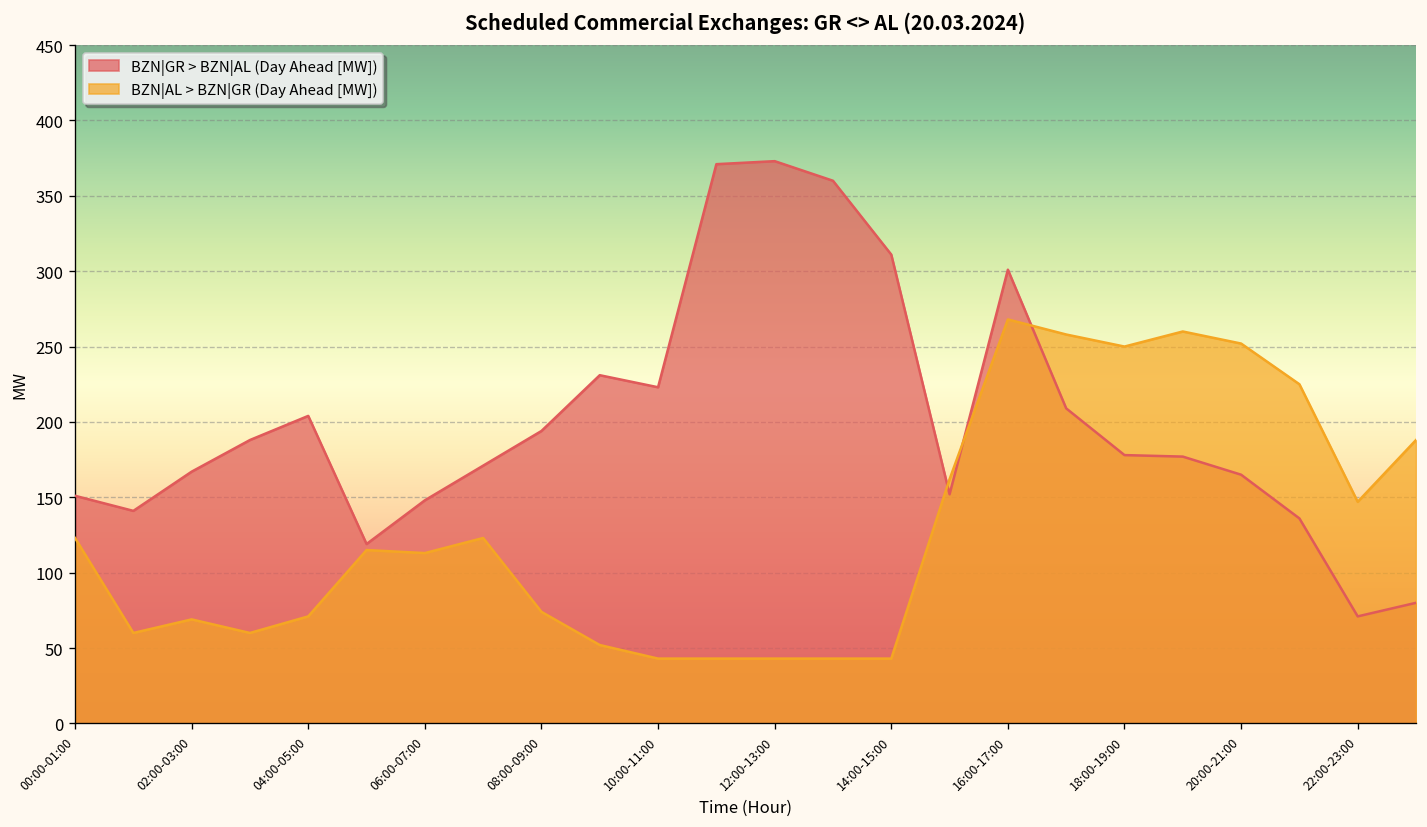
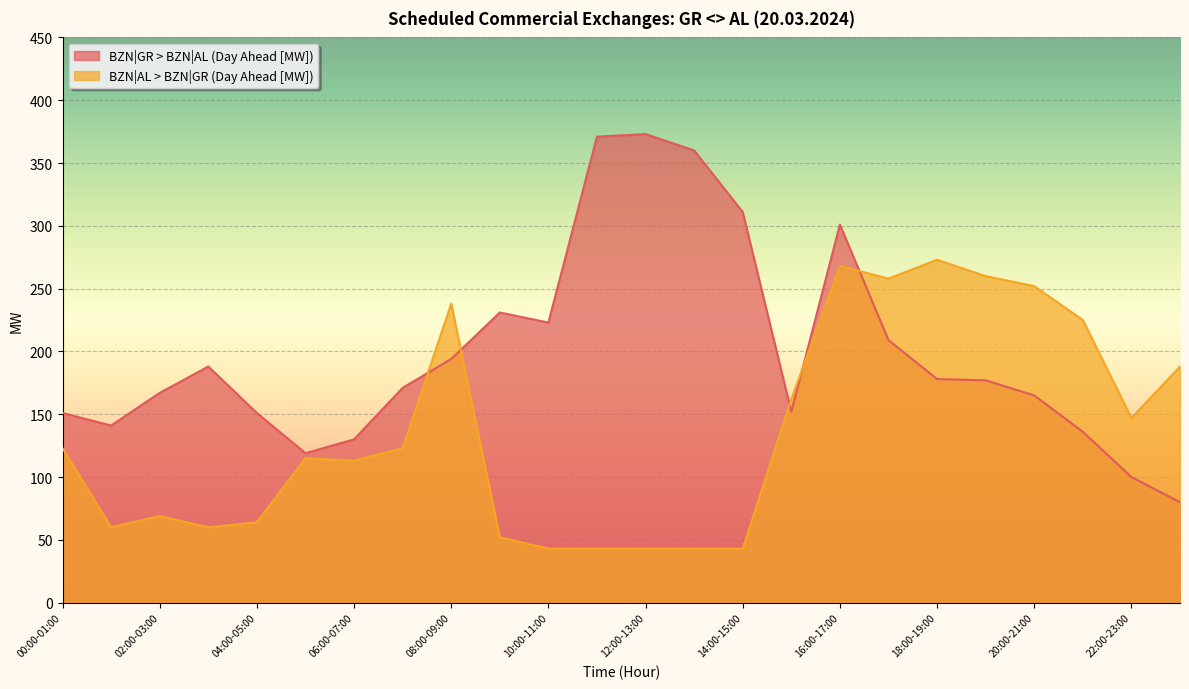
BZN|GR > BZN|AL (Day Ahead [MW]), 04:00-05:00: 204 -> 151
BZN|AL > BZN|GR (Day Ahead [MW]), 04:00-05:00: 71 -> 64
BZN|GR > BZN|AL (Day Ahead [MW]), 06:00-07:00: 148 -> 130
BZN|AL > BZN|GR (Day Ahead [MW]), 08:00-09:00: 74 -> 238
BZN|AL > BZN|GR (Day Ahead [MW]), 18:00-19:00: 250 -> 273
BZN|GR > BZN|AL (Day Ahead [MW]), 22:00-23:00: 71 -> 100
